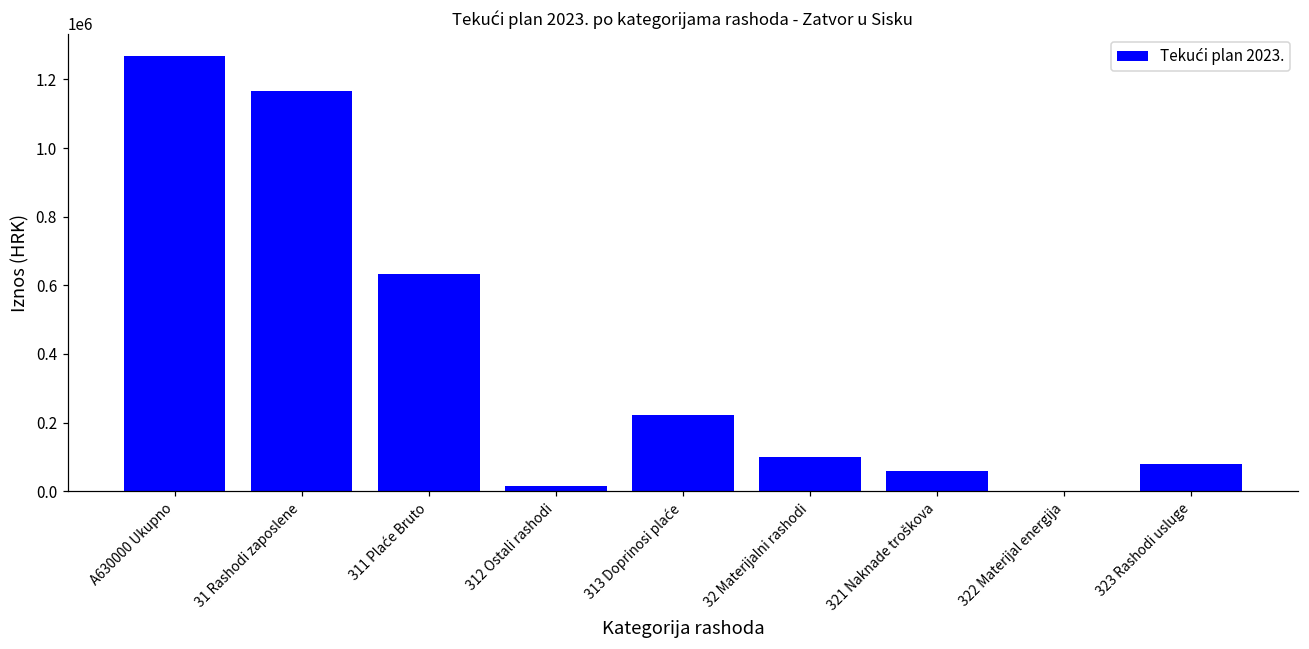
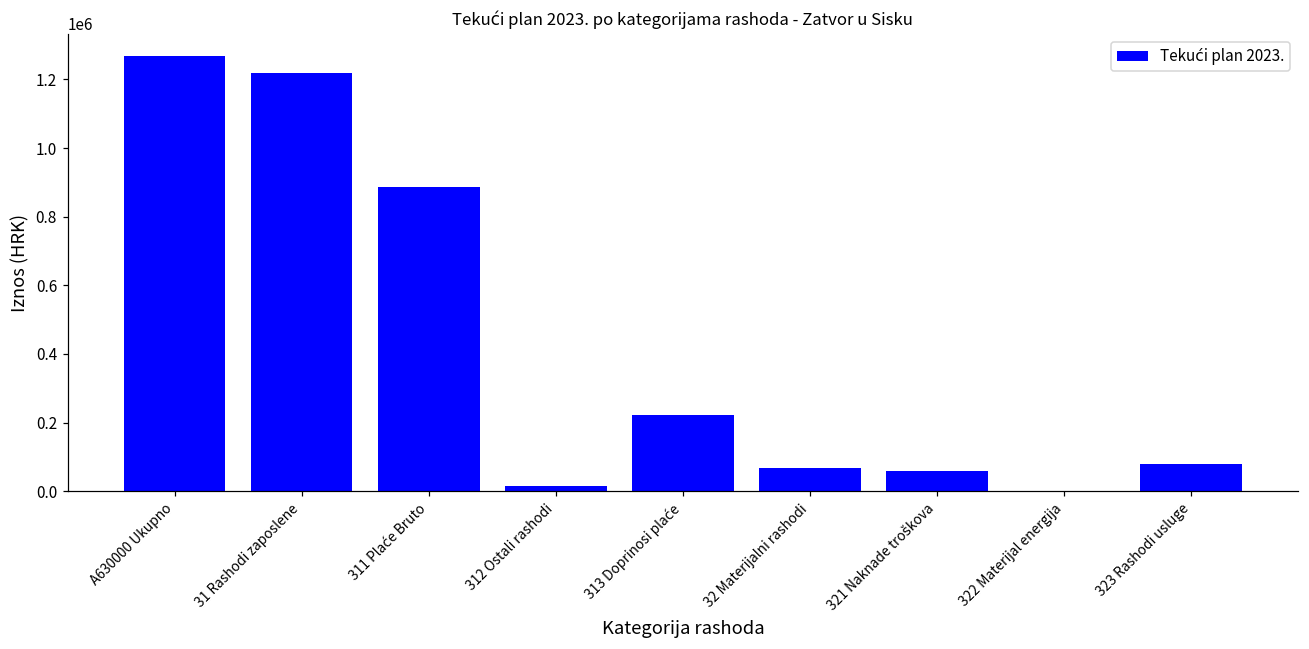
31 Rashodi zaposlene: 1170000 -> 1220000
311 Plaće Bruto: 630000 -> 890000
32 Materijalni rashodi: 100000 -> 70000
